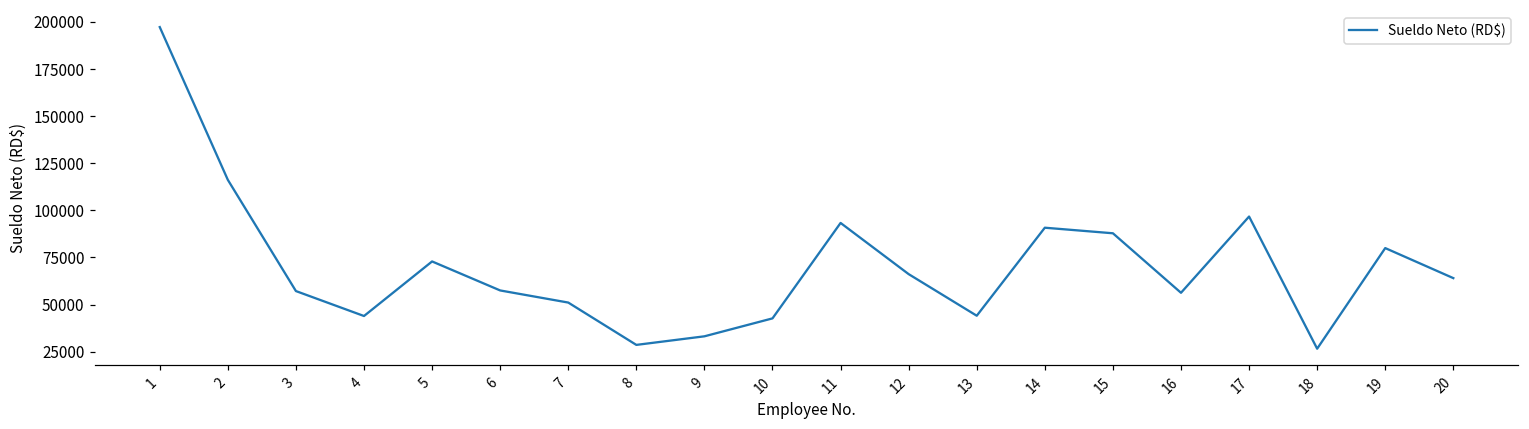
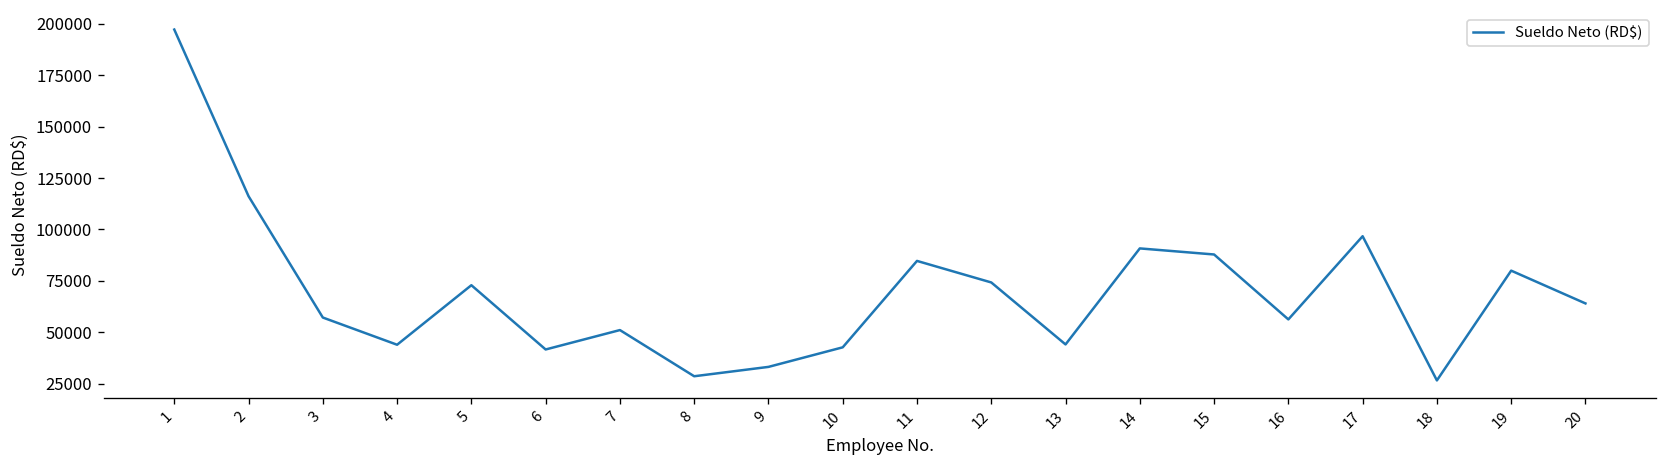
6: 57000 -> 42000
11: 93000 -> 85000
12: 66000 -> 74000
